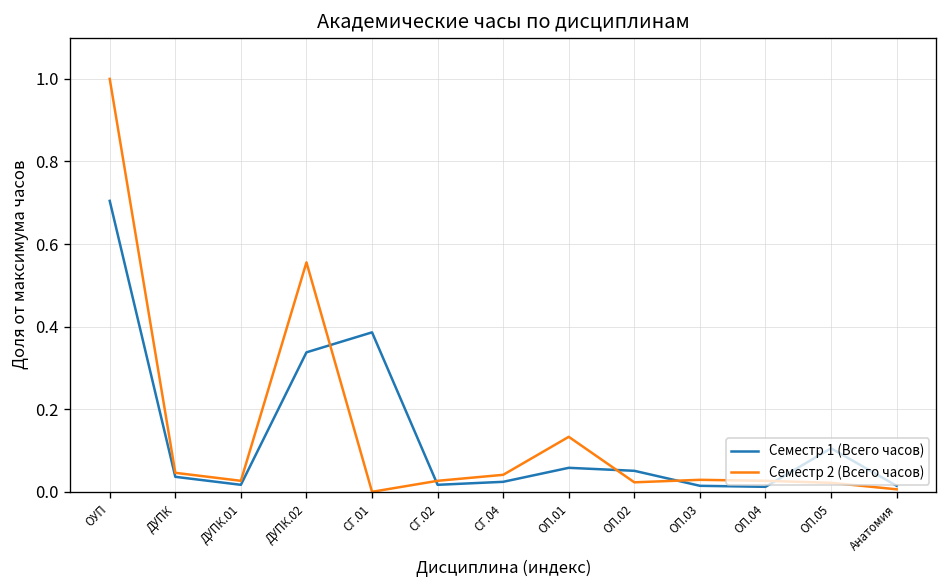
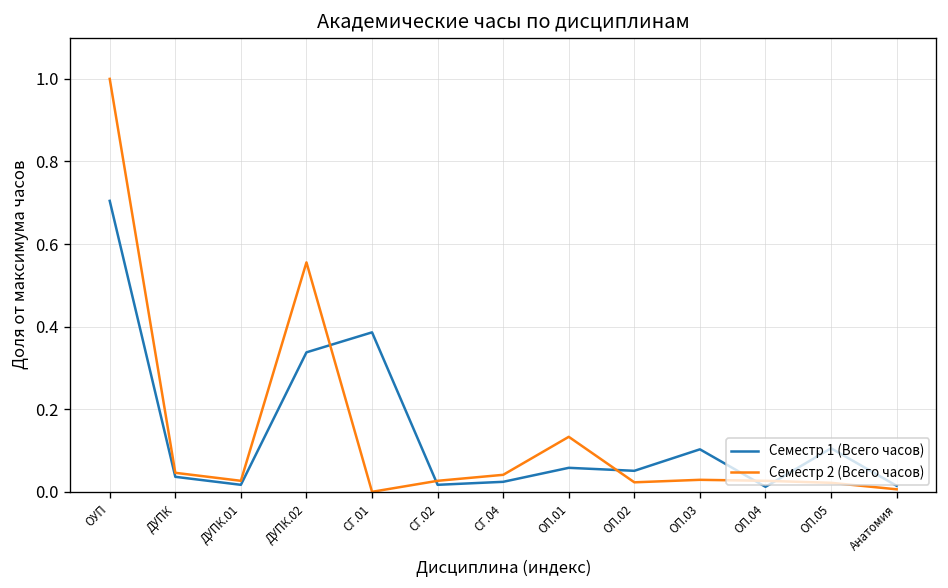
Семестр 1 (Всего часов), ОП.03: 0.01 -> 0.10
